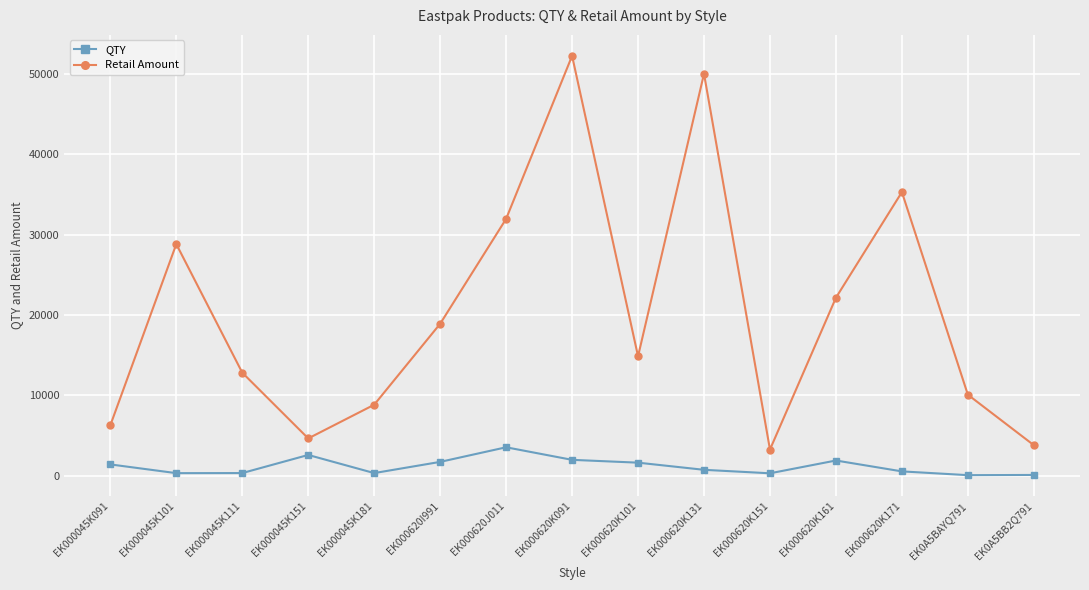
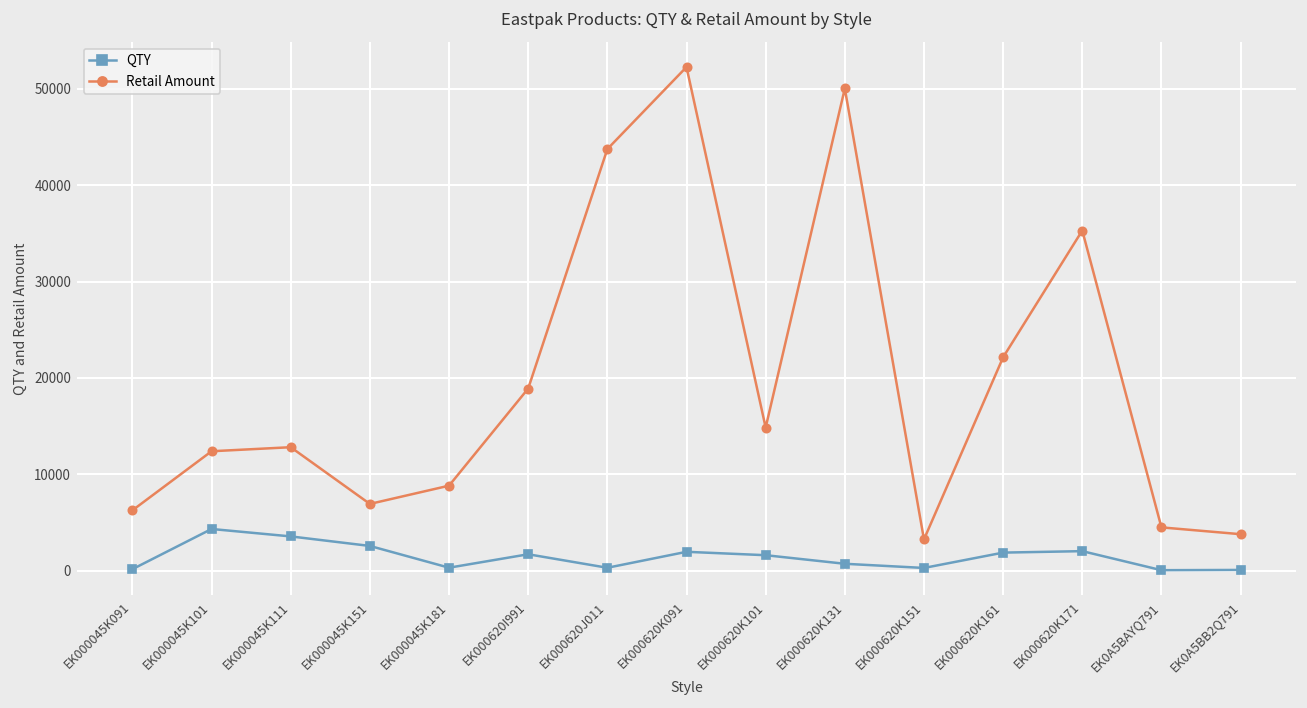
QTY, EK000045K091: 1000 -> 0
QTY, EK000045K101: 0 -> 4000
Retail Amount, EK000045K101: 29000 -> 12000
QTY, EK000045K111: 0 -> 4000
Retail Amount, EK000045K151: 5000 -> 7000
QTY, EK000620J011: 4000 -> 0
Retail Amount, EK000620J011: 32000 -> 44000
QTY, EK000620K171: 1000 -> 2000
Retail Amount, EK0A5BAYQ791: 10000 -> 4000
